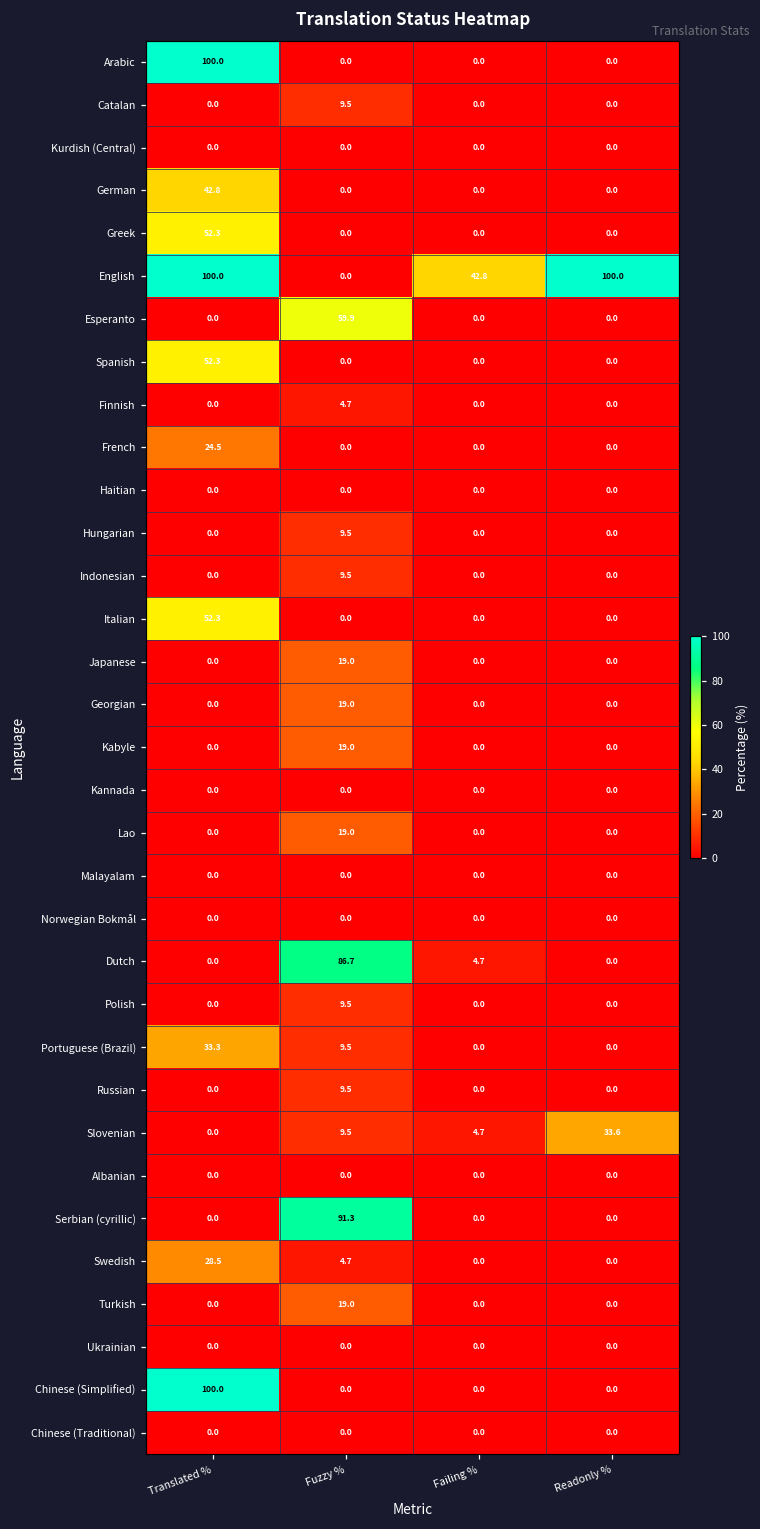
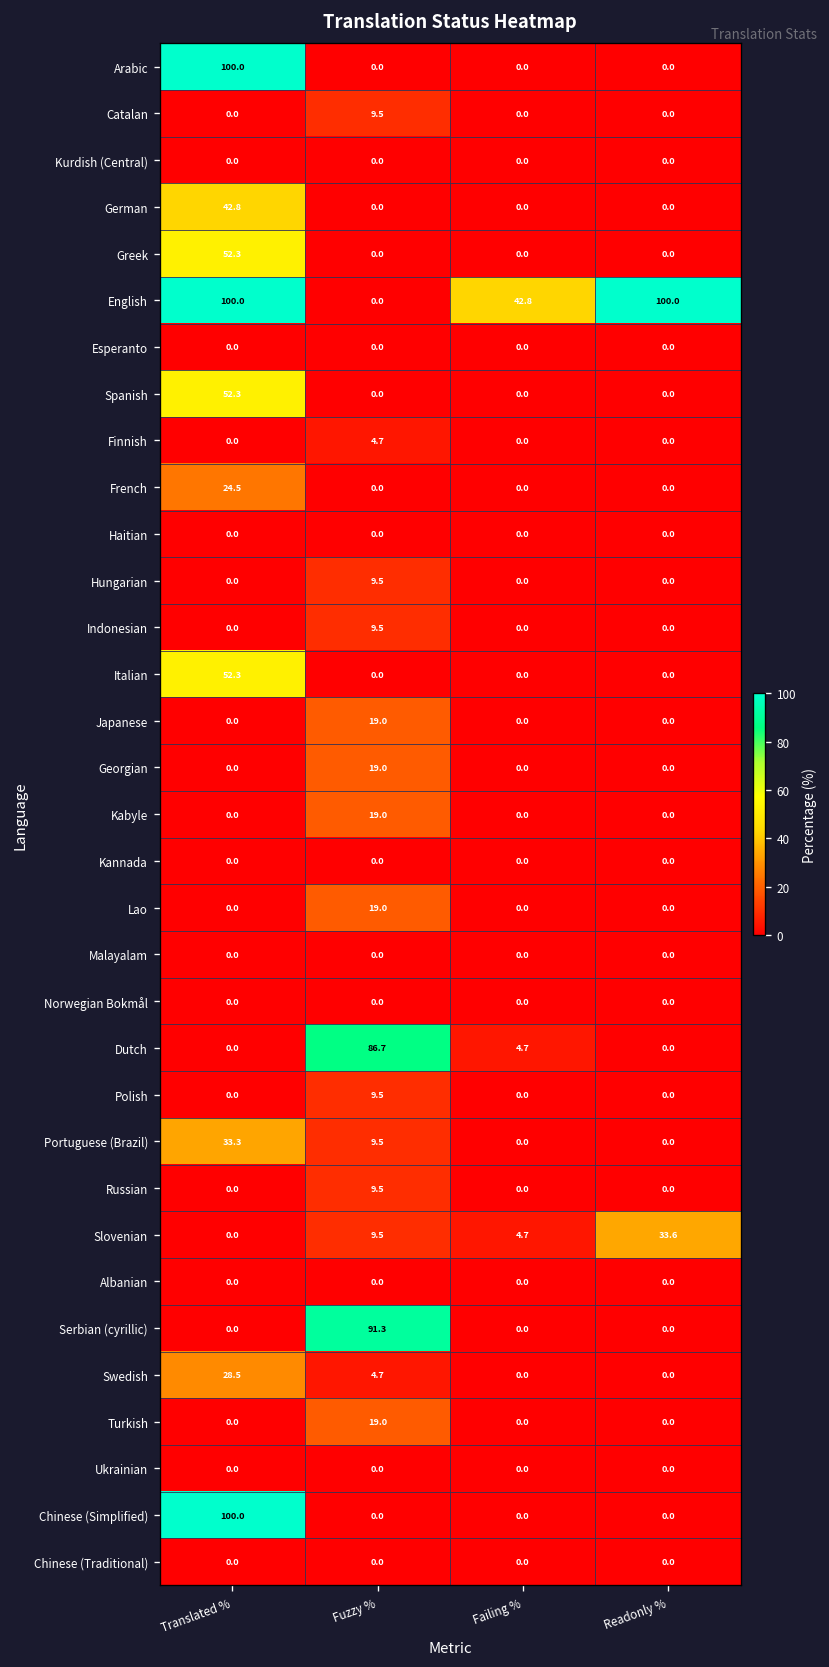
Esperanto, Fuzzy %: 59.9 -> 0.0
